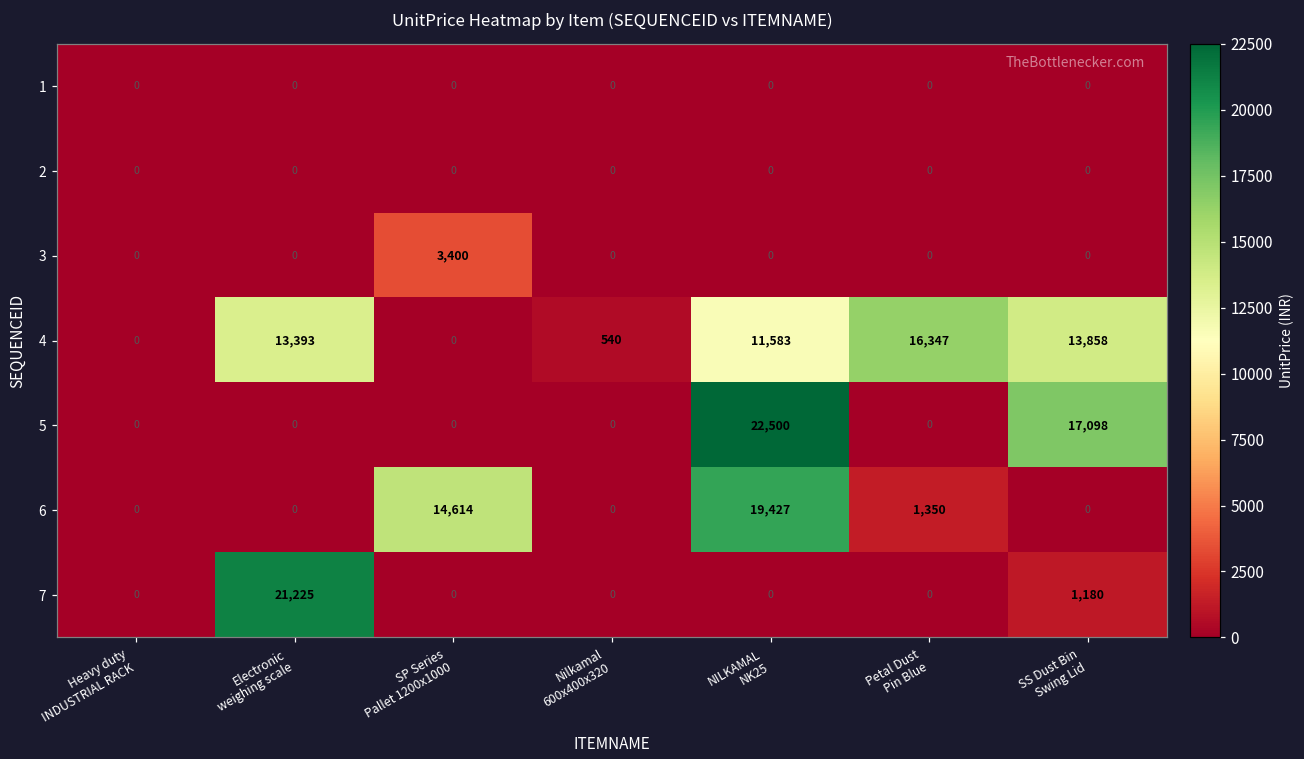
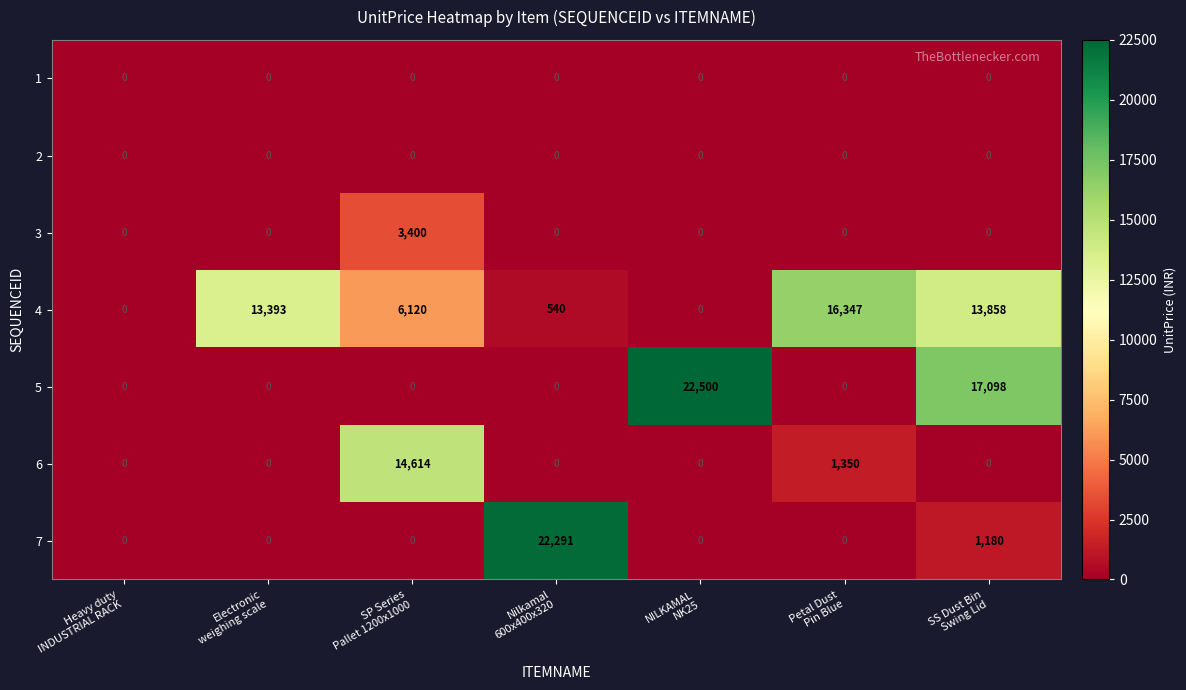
4, SP Series Pallet 1200x1000: 0 -> 6,120
4, NILKAMAL NK25: 11,583 -> 0
6, NILKAMAL NK25: 19,427 -> 0
7, Electronic weighing scale: 21,225 -> 0
7, Nilkamal 600x400x320: 0 -> 22,291
